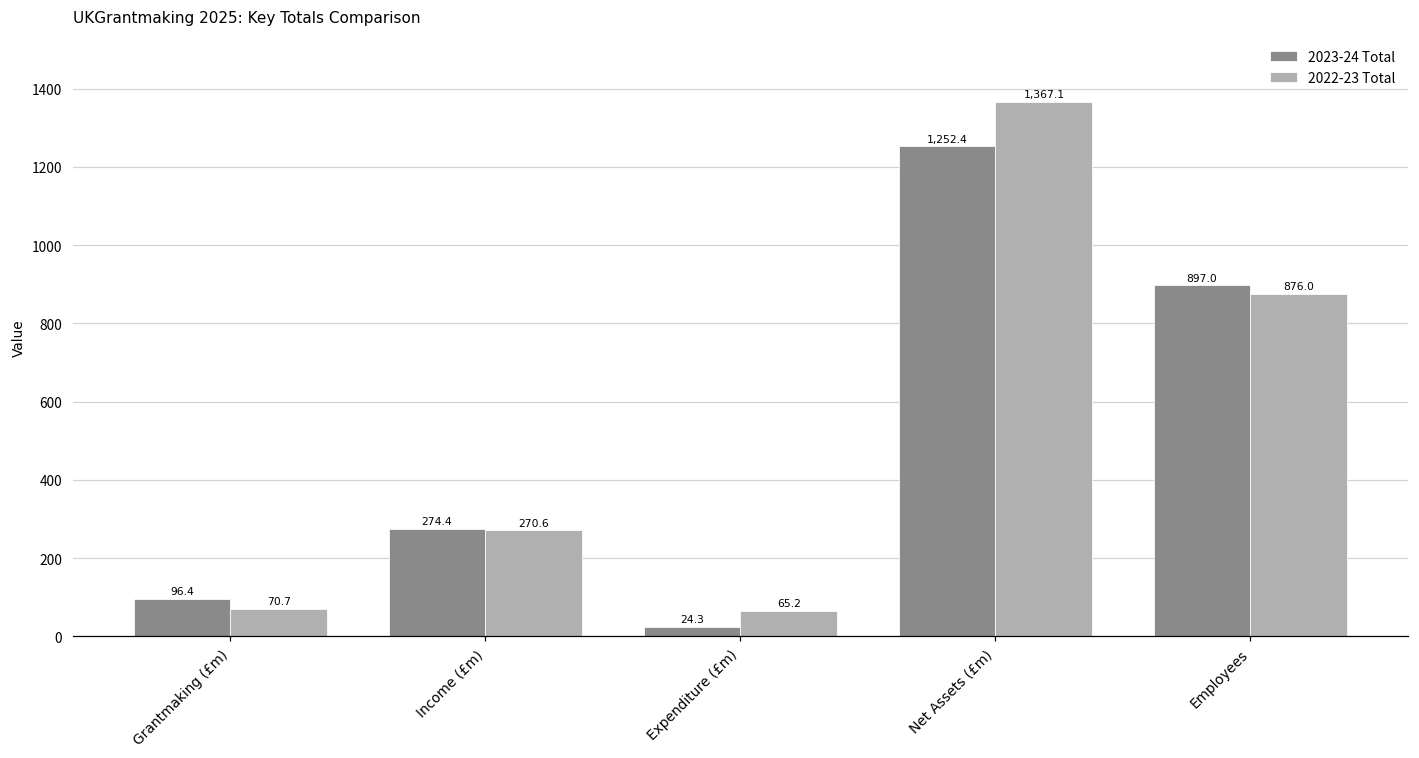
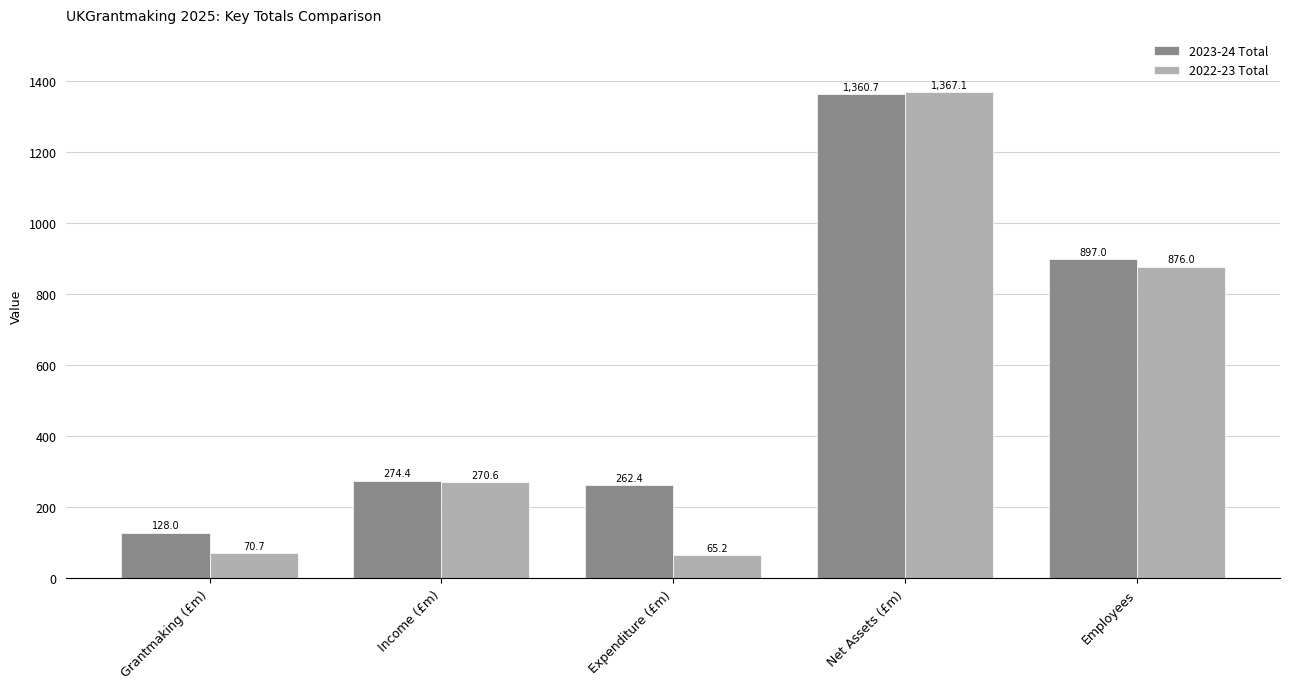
2023-24 Total, Grantmaking (£m): 96.4 -> 128.0
2023-24 Total, Expenditure (£m): 24.3 -> 262.4
2023-24 Total, Net Assets (£m): 1,252.4 -> 1,360.7
